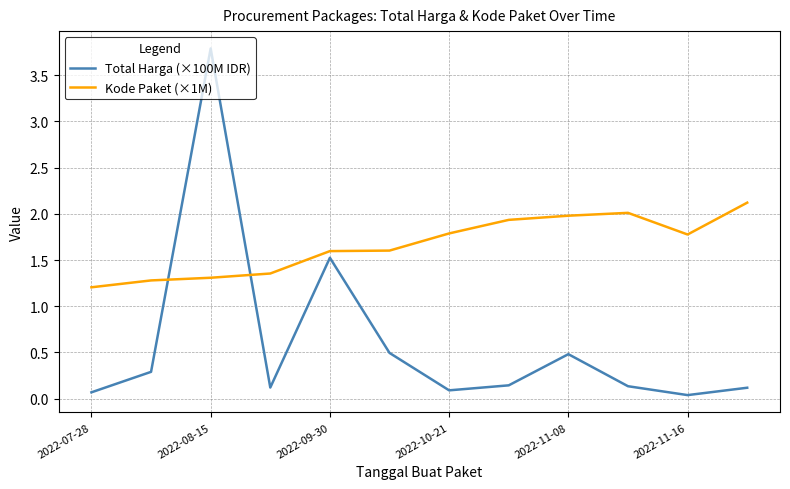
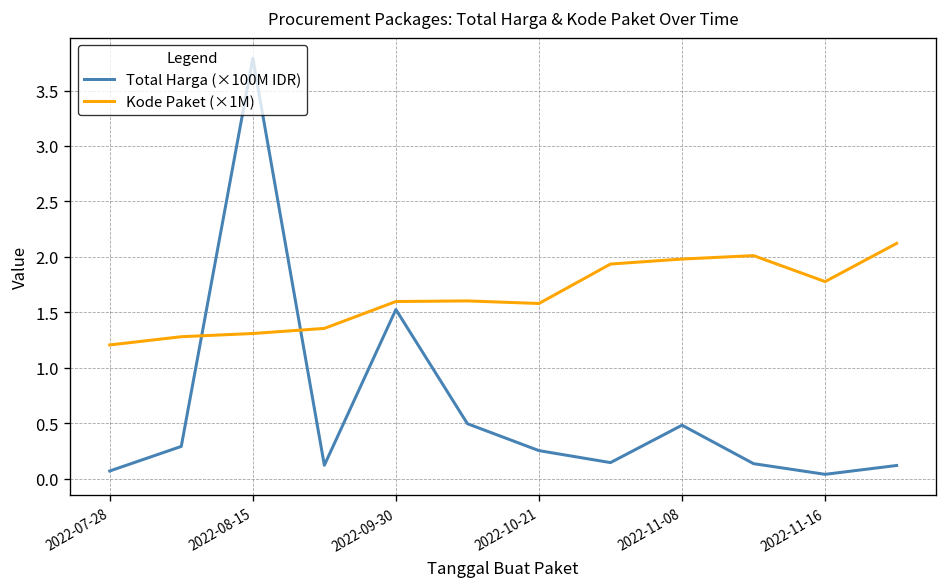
Total Harga (×100M IDR), 2022-10-21: 0.1 -> 0.3
Kode Paket (×1M), 2022-10-21: 1.8 -> 1.6
